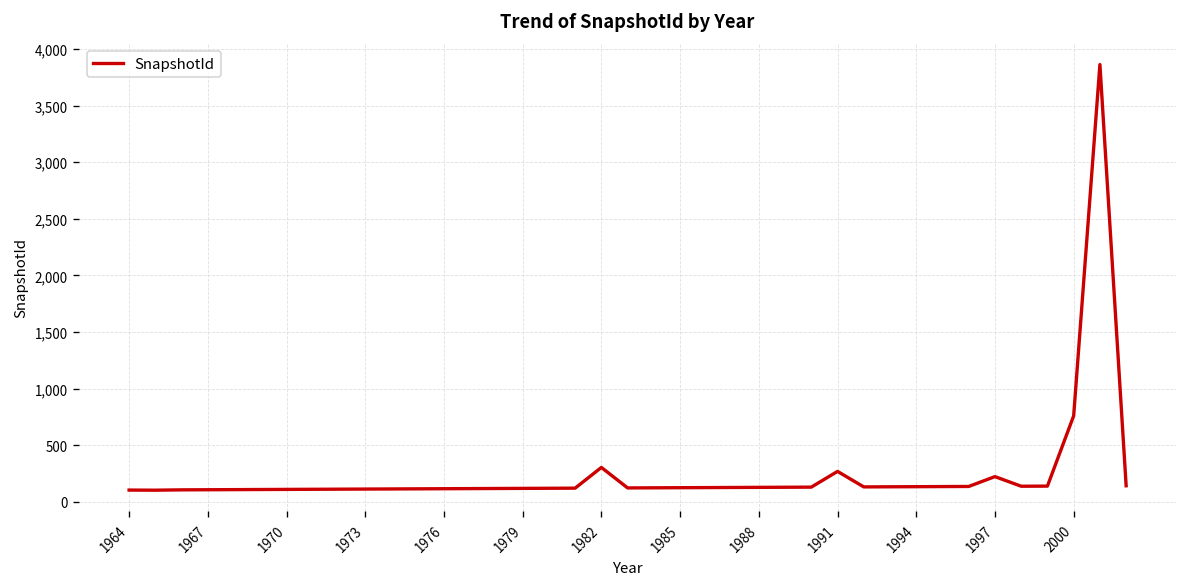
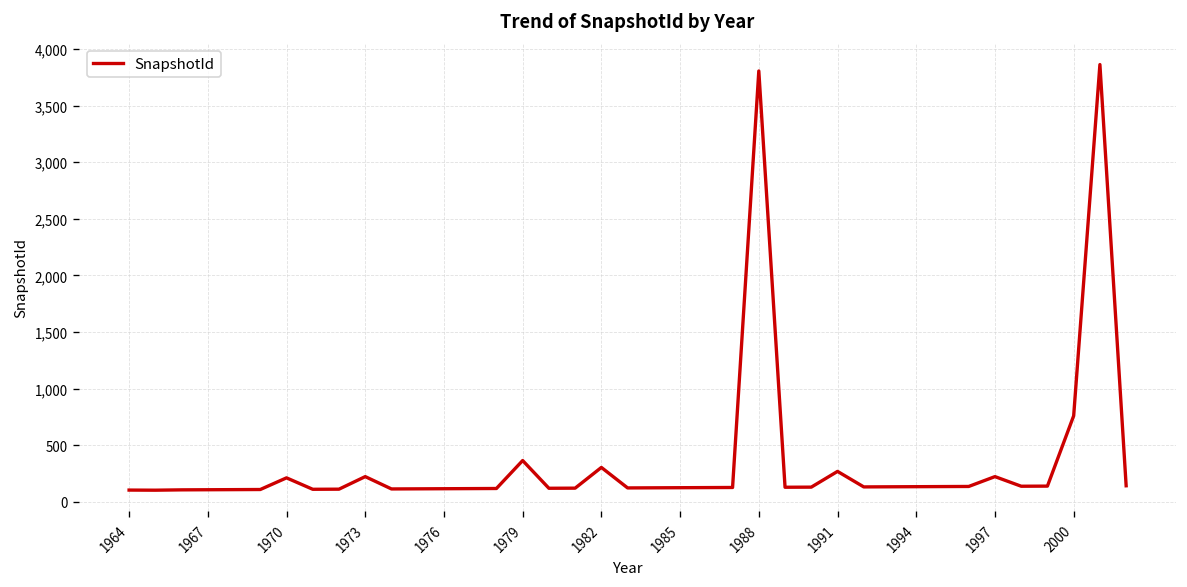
1970: 100 -> 200
1973: 100 -> 200
1979: 100 -> 400
1988: 100 -> 3,800
